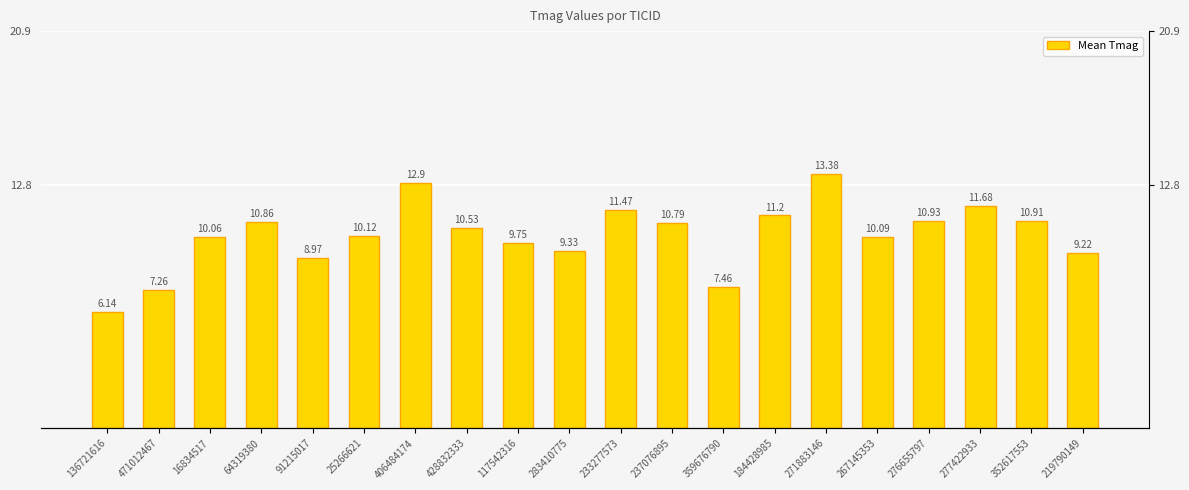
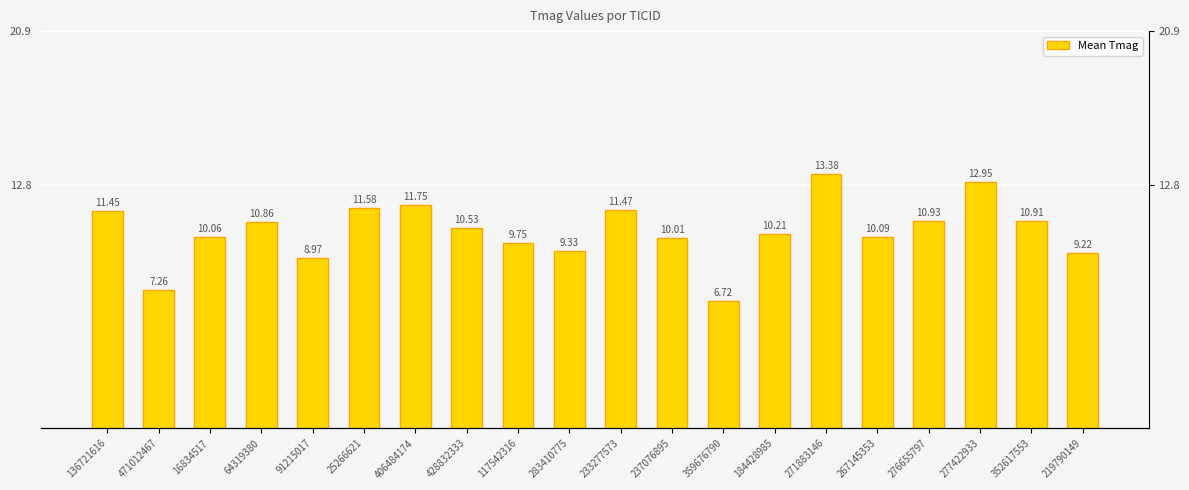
136721616: 6.14 -> 11.45
25266621: 10.12 -> 11.58
406484174: 12.9 -> 11.75
237076895: 10.79 -> 10.01
359676790: 7.46 -> 6.72
184428985: 11.2 -> 10.21
277422933: 11.68 -> 12.95
